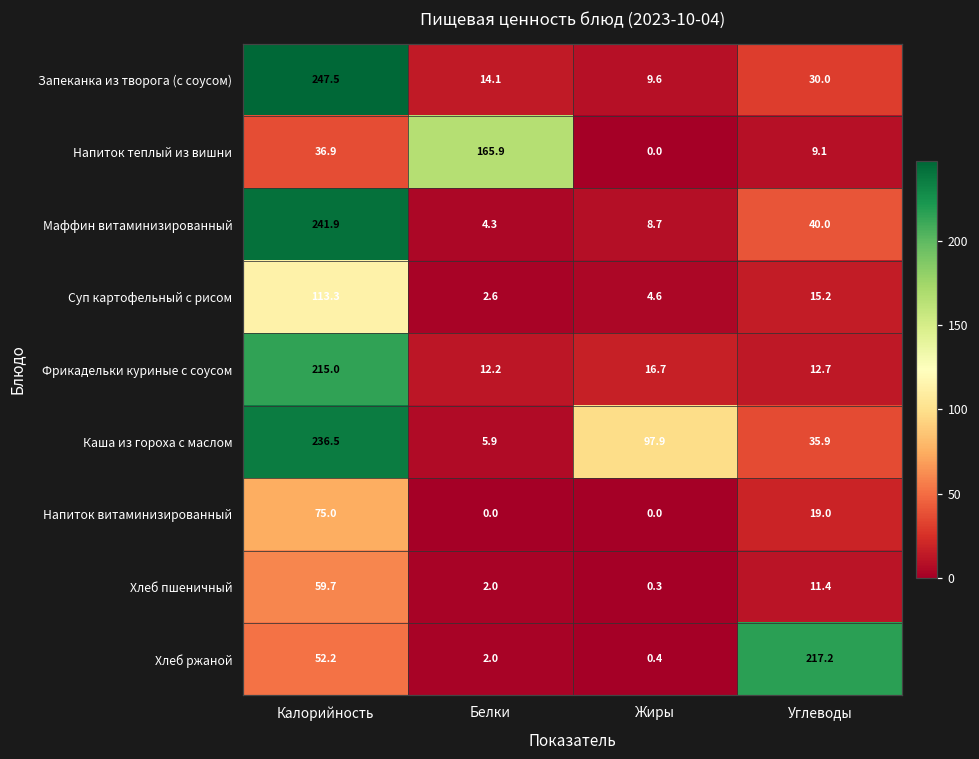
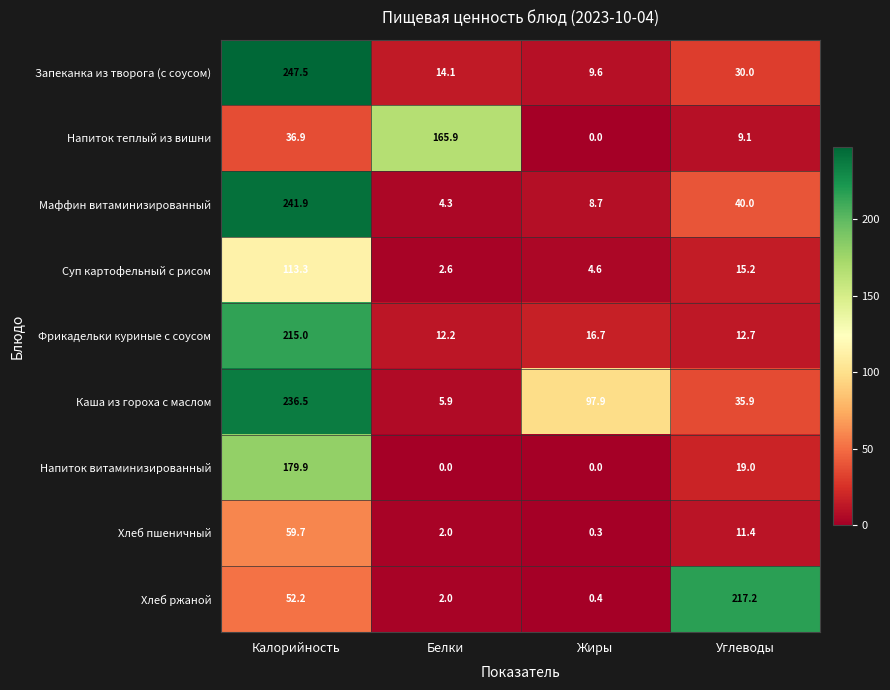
Напиток витаминизированный, Калорийность: 75.0 -> 179.9
